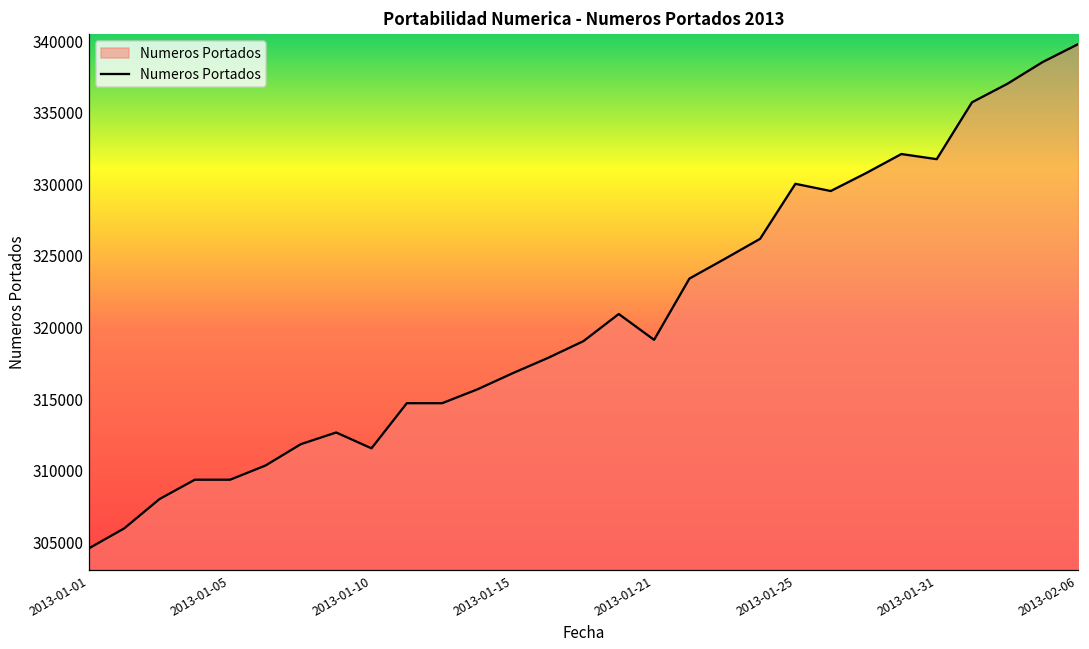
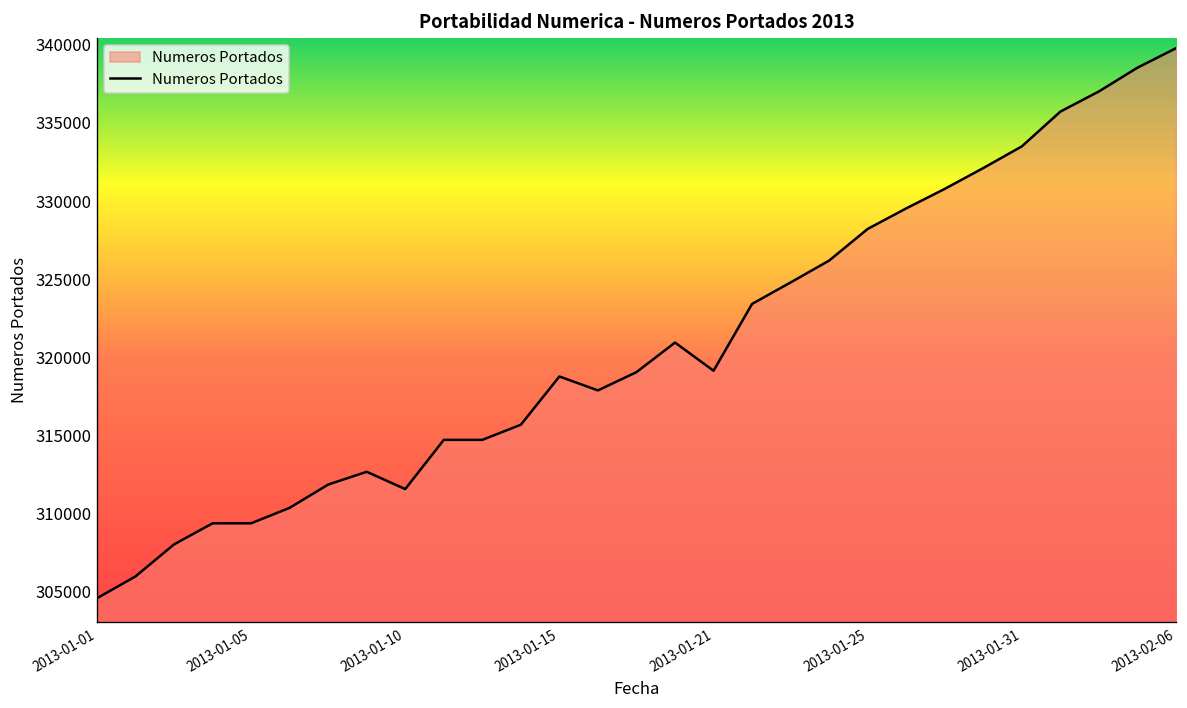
2013-01-15: 316800 -> 318800
2013-01-25: 330000 -> 328200
2013-01-31: 331800 -> 333500
